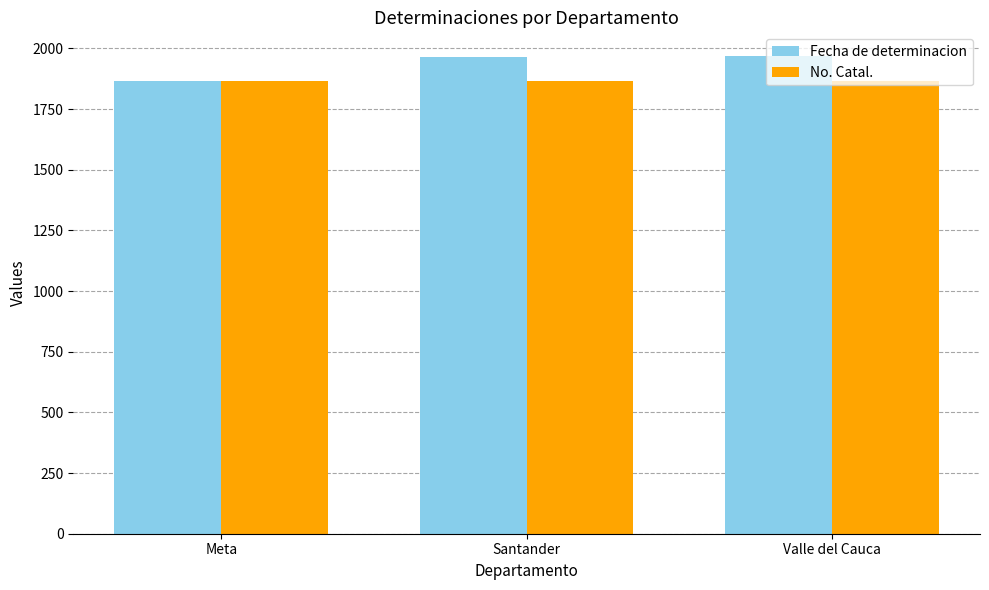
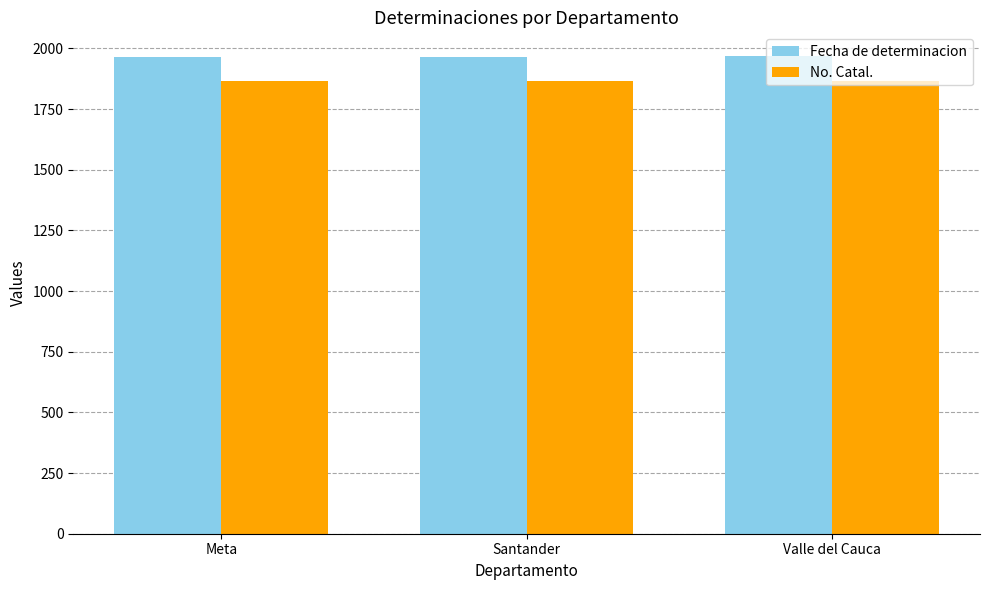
Fecha de determinacion, Meta: 1870 -> 1960
